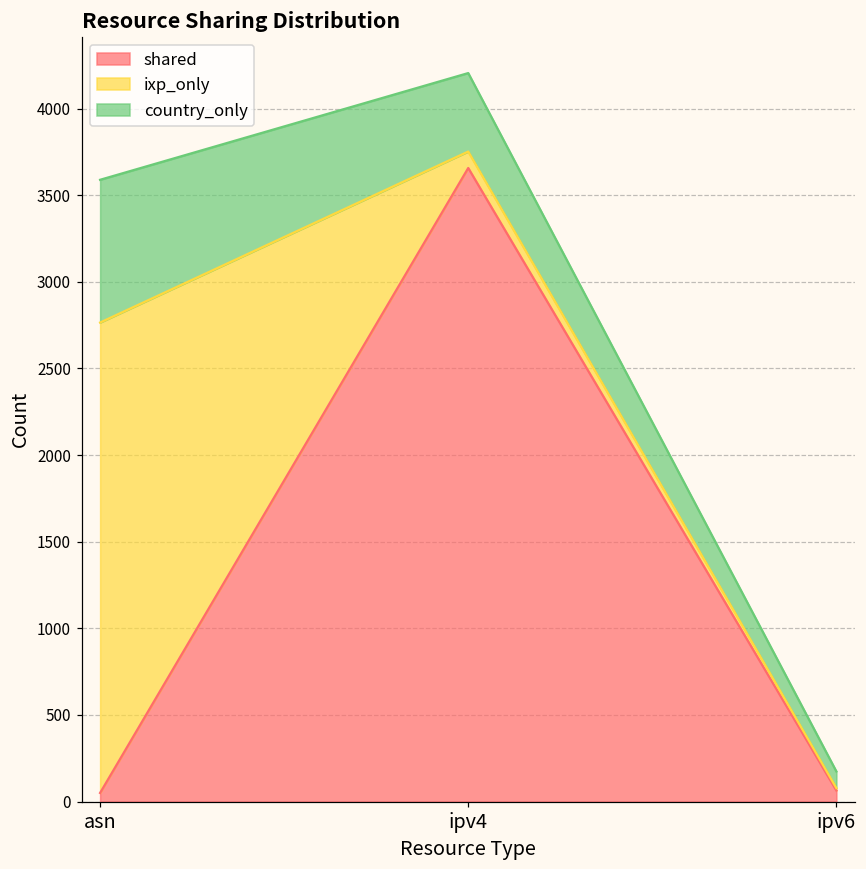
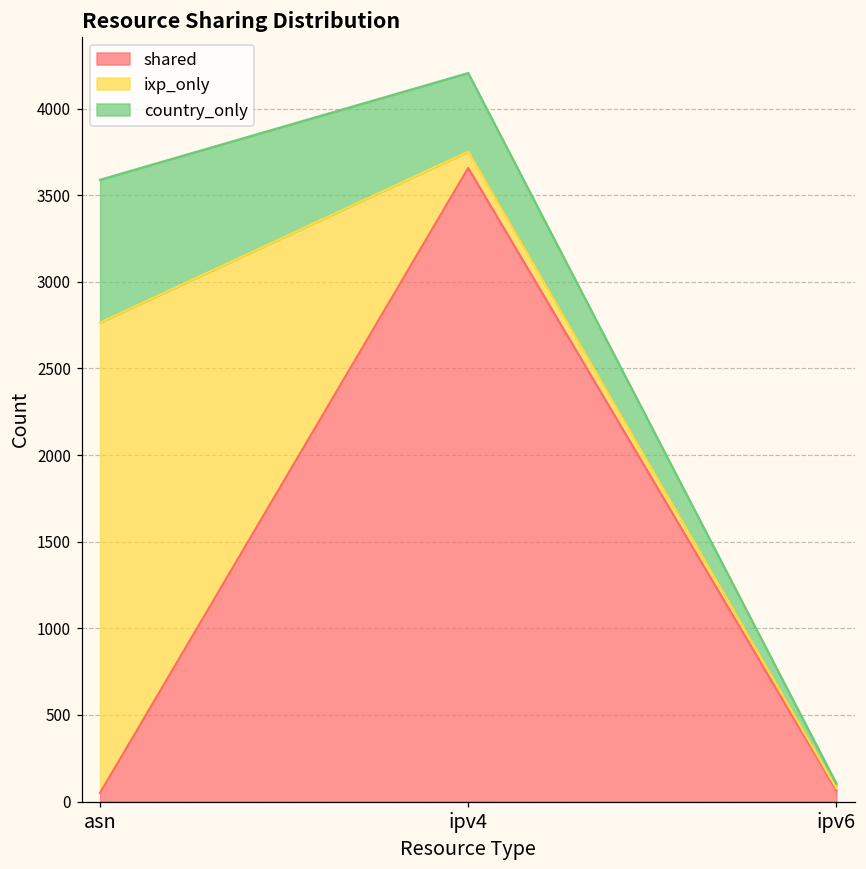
country_only, ipv6: 100 -> 30
